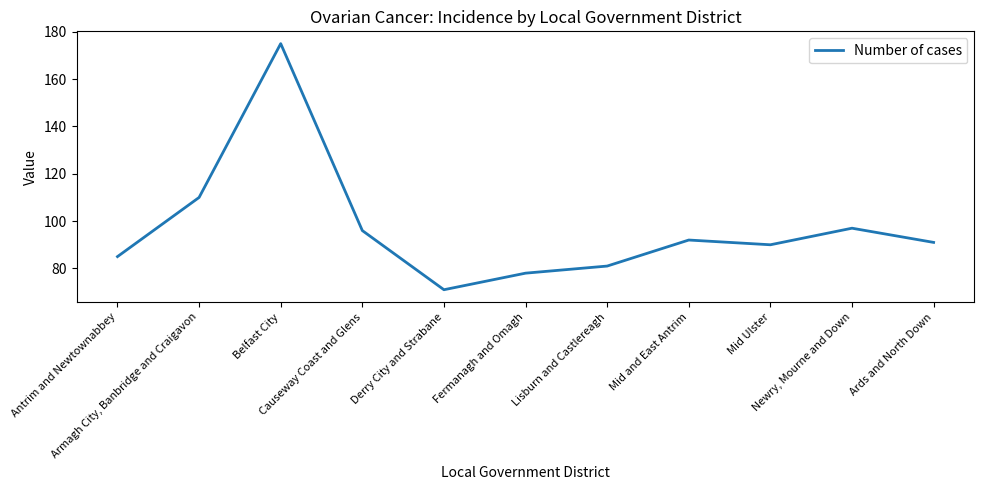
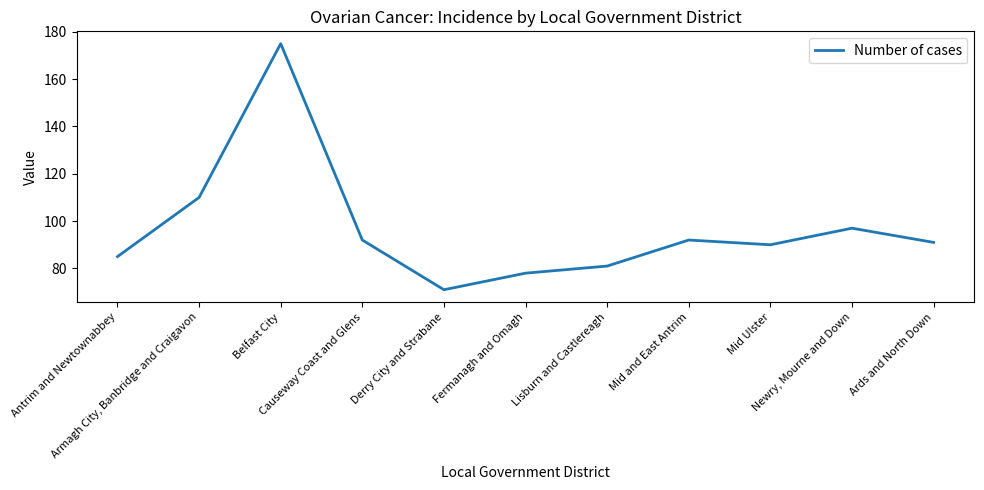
Causeway Coast and Glens: 96 -> 92
